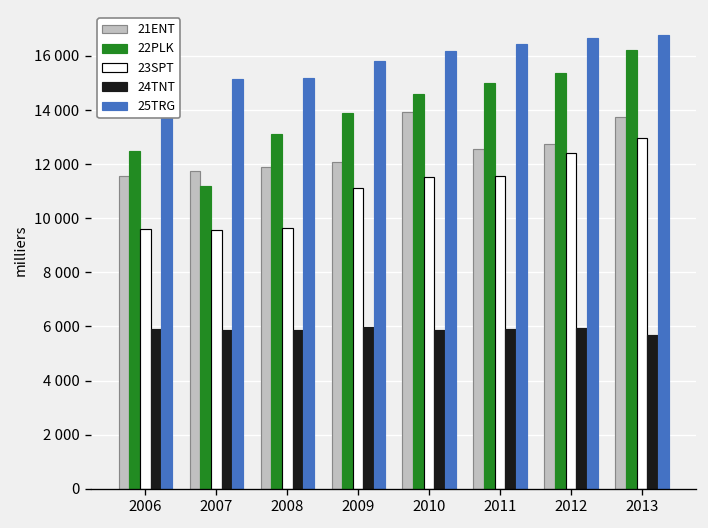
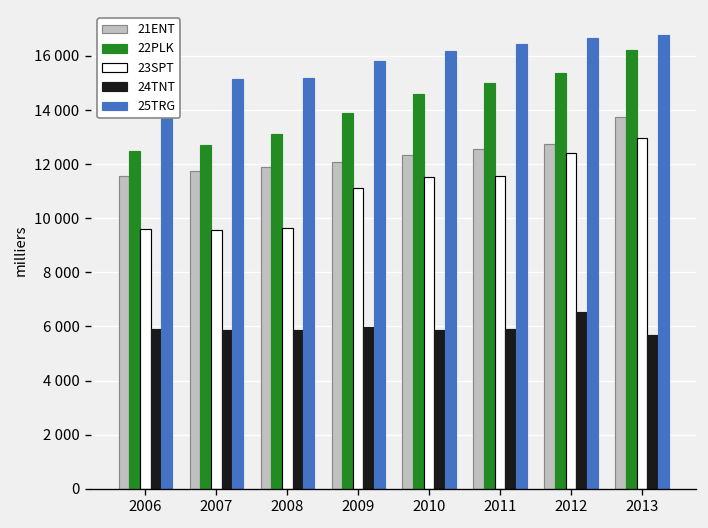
22PLK, 2007: 11200 -> 12700
21ENT, 2010: 13900 -> 12400
24TNT, 2012: 5900 -> 6500
